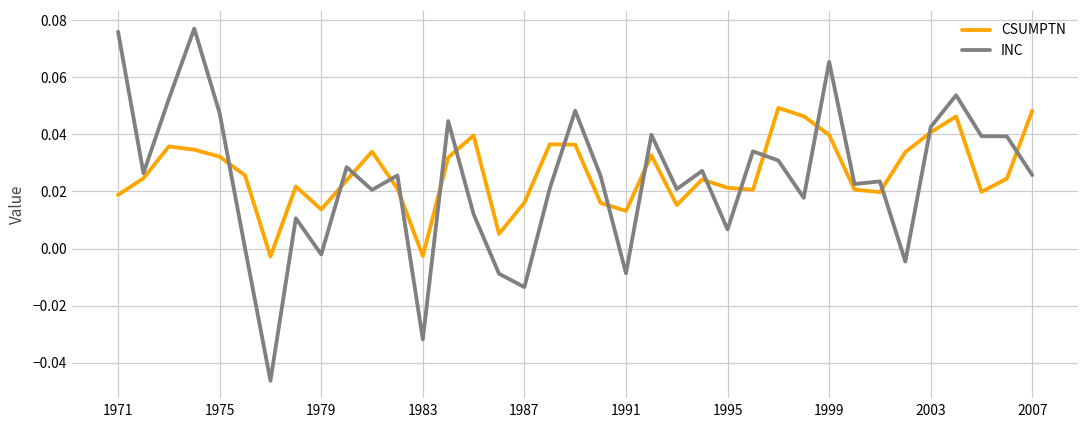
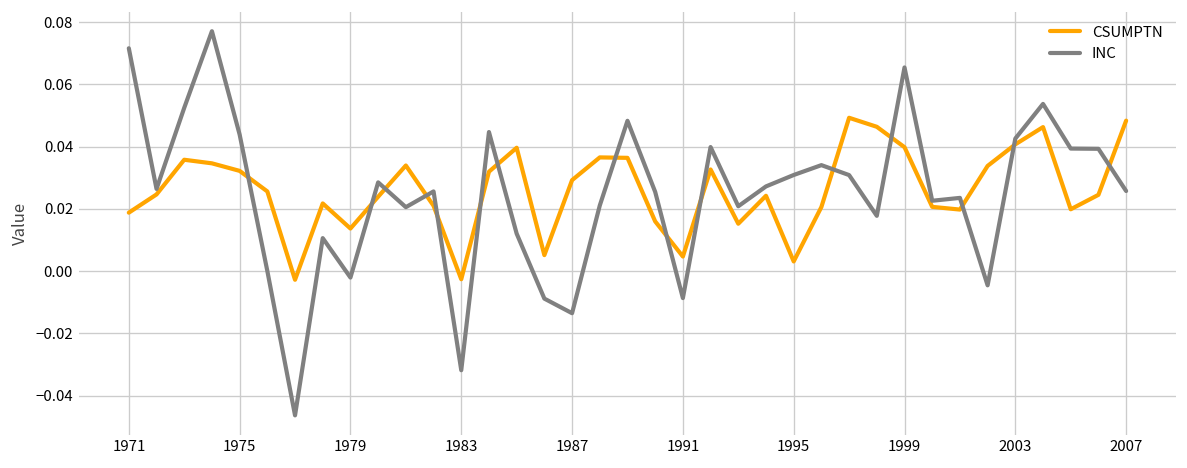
INC, 1971: 0.076 -> 0.072
INC, 1975: 0.047 -> 0.044
CSUMPTN, 1987: 0.016 -> 0.029
CSUMPTN, 1991: 0.013 -> 0.005
CSUMPTN, 1995: 0.021 -> 0.003
INC, 1995: 0.007 -> 0.031
